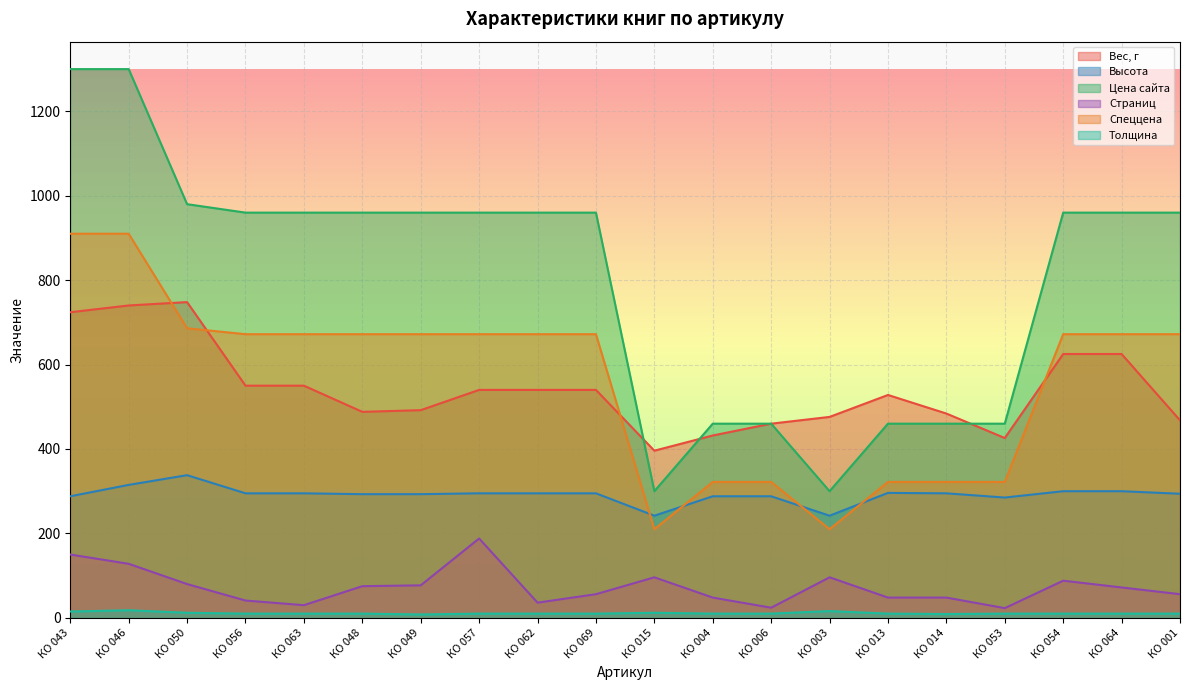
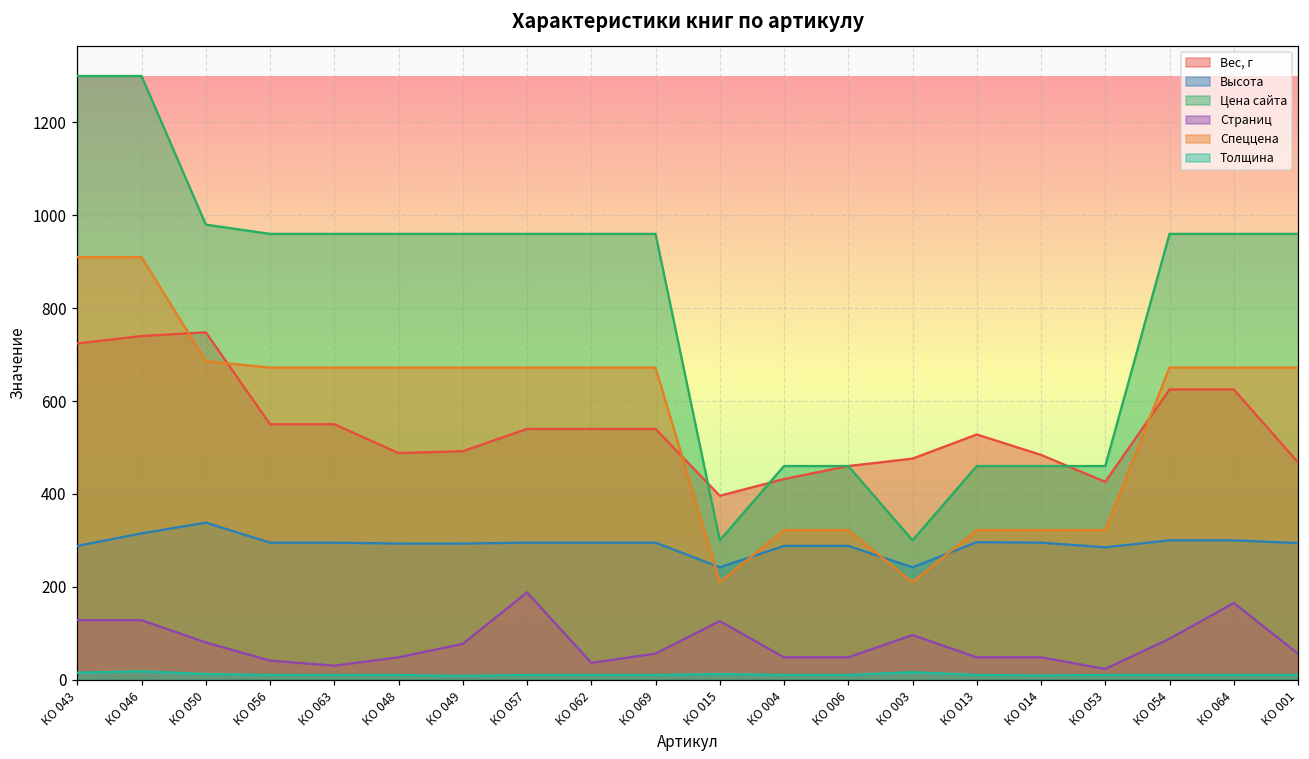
Страниц, КО 043: 150 -> 130
Страниц, КО 048: 80 -> 50
Страниц, КО 015: 100 -> 130
Страниц, КО 006: 20 -> 50
Страниц, КО 064: 70 -> 170
